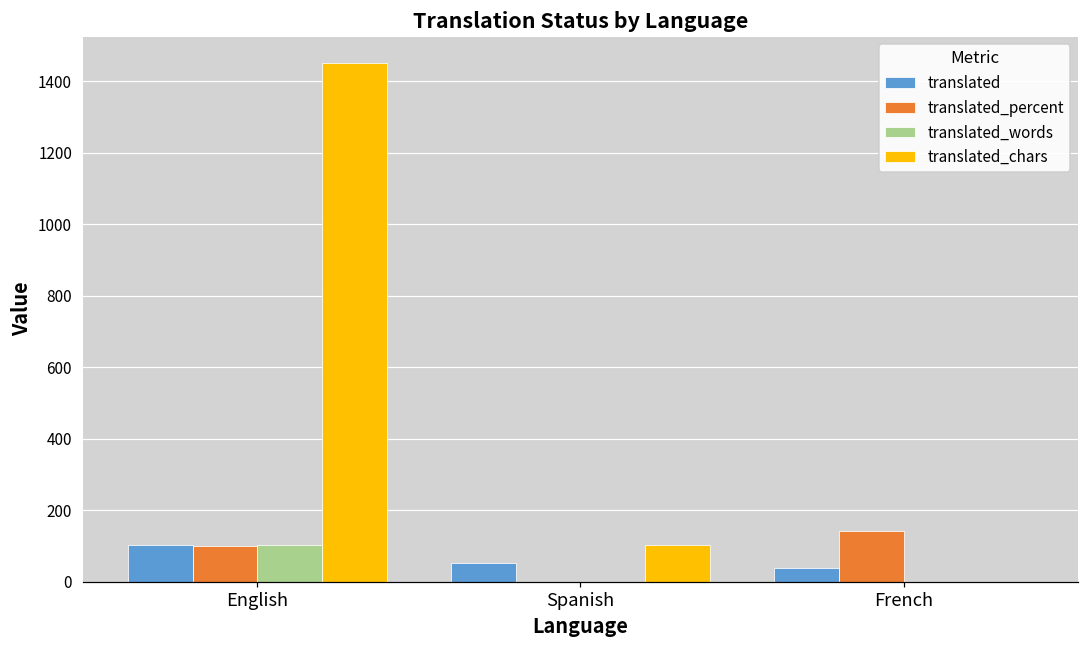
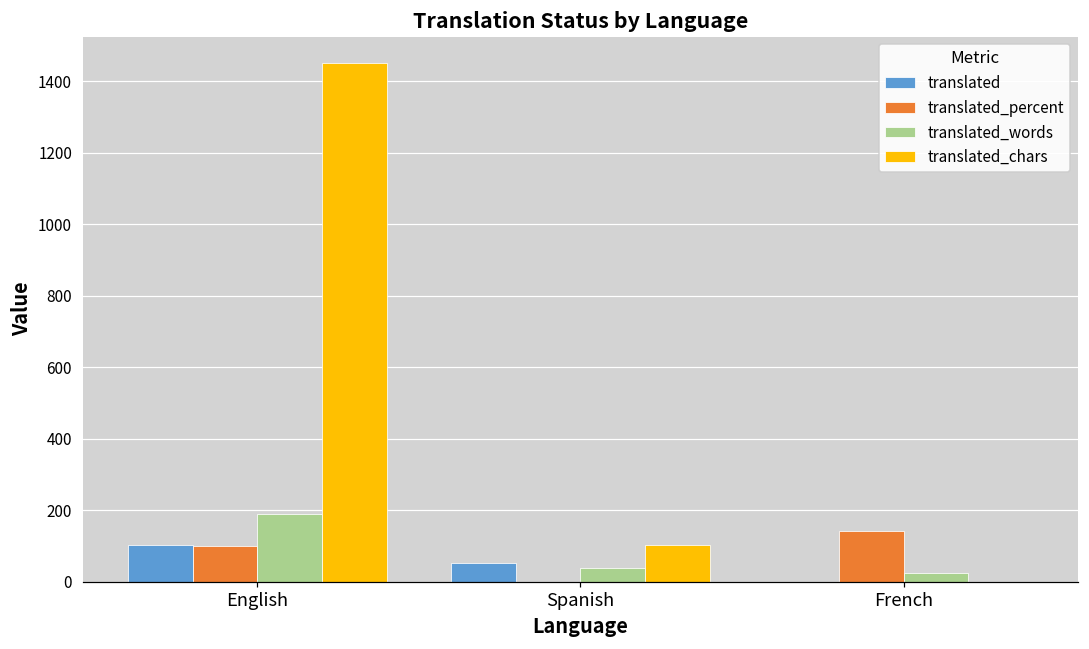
translated_words, English: 100 -> 190
translated_words, Spanish: 0 -> 40
translated, French: 40 -> 0
translated_words, French: 0 -> 30
